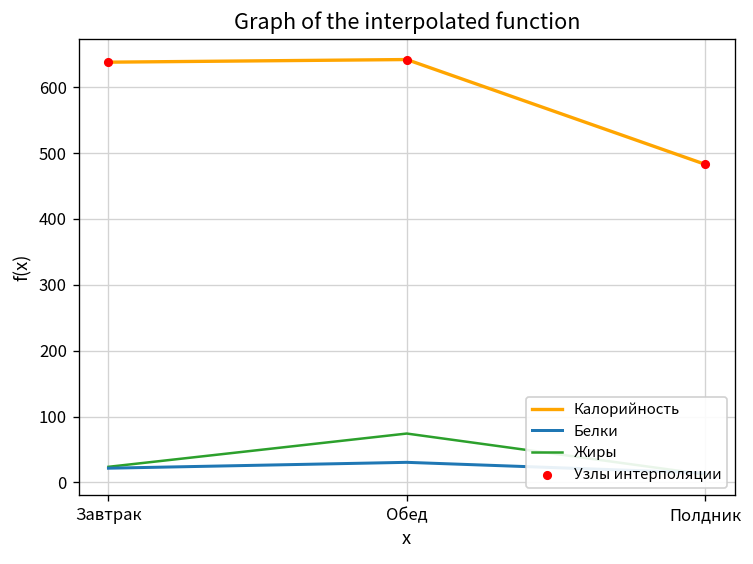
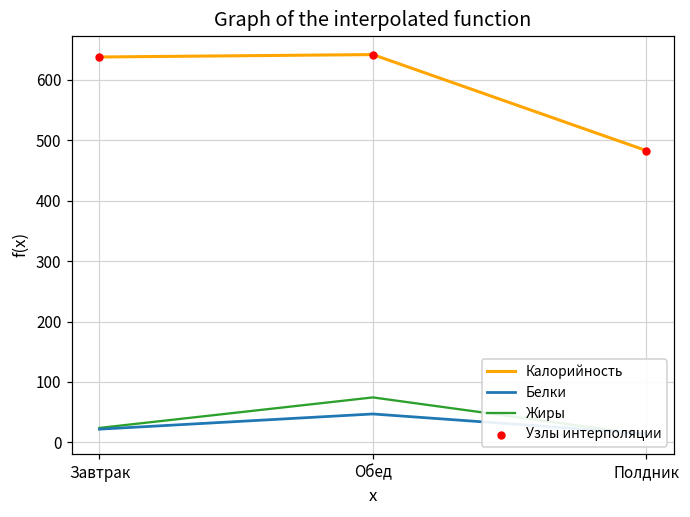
Белки, Обед: 30 -> 50
